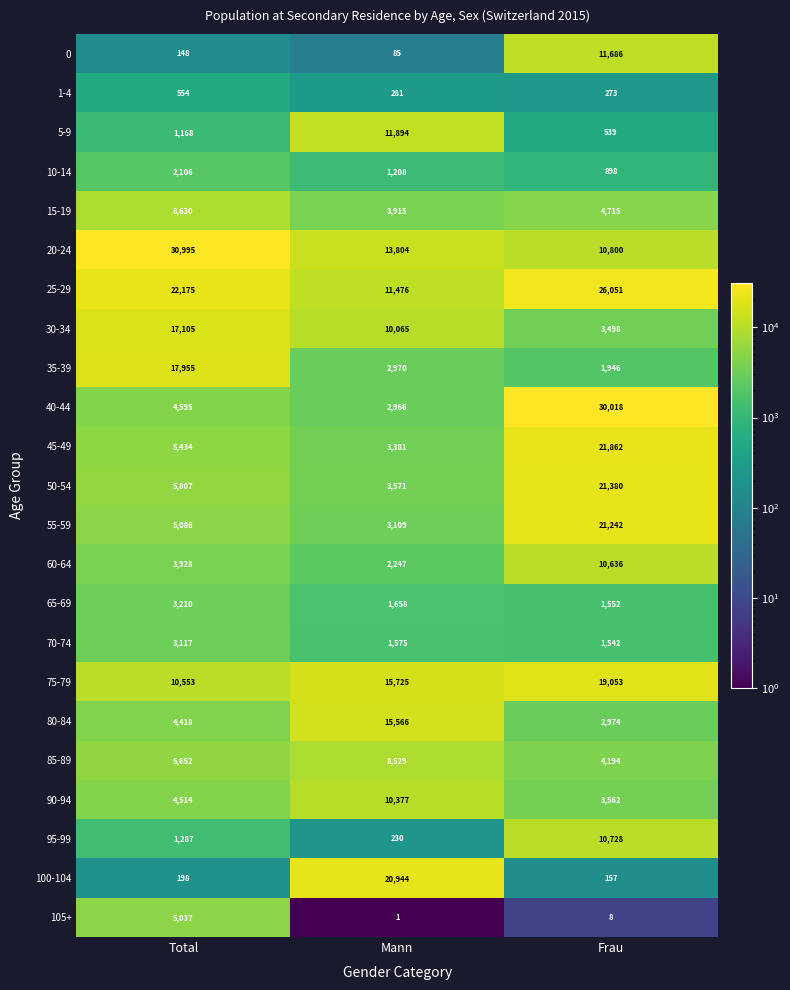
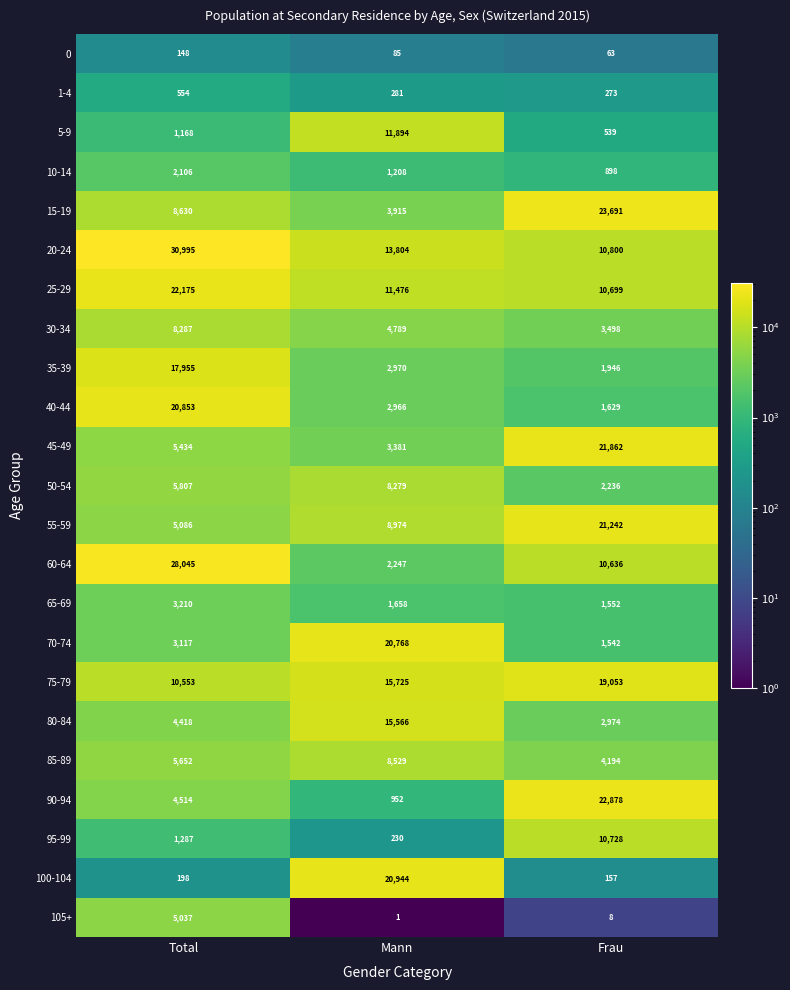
0, Frau: 11,686 -> 63
15-19, Frau: 4,715 -> 23,691
25-29, Frau: 26,051 -> 10,699
30-34, Total: 17,105 -> 8,287
30-34, Mann: 10,065 -> 4,789
40-44, Total: 4,595 -> 20,853
40-44, Frau: 30,018 -> 1,629
50-54, Mann: 3,571 -> 8,279
50-54, Frau: 21,380 -> 2,236
55-59, Mann: 3,109 -> 8,974
60-64, Total: 3,928 -> 28,045
70-74, Mann: 1,575 -> 20,768
90-94, Mann: 10,377 -> 952
90-94, Frau: 3,562 -> 22,878
